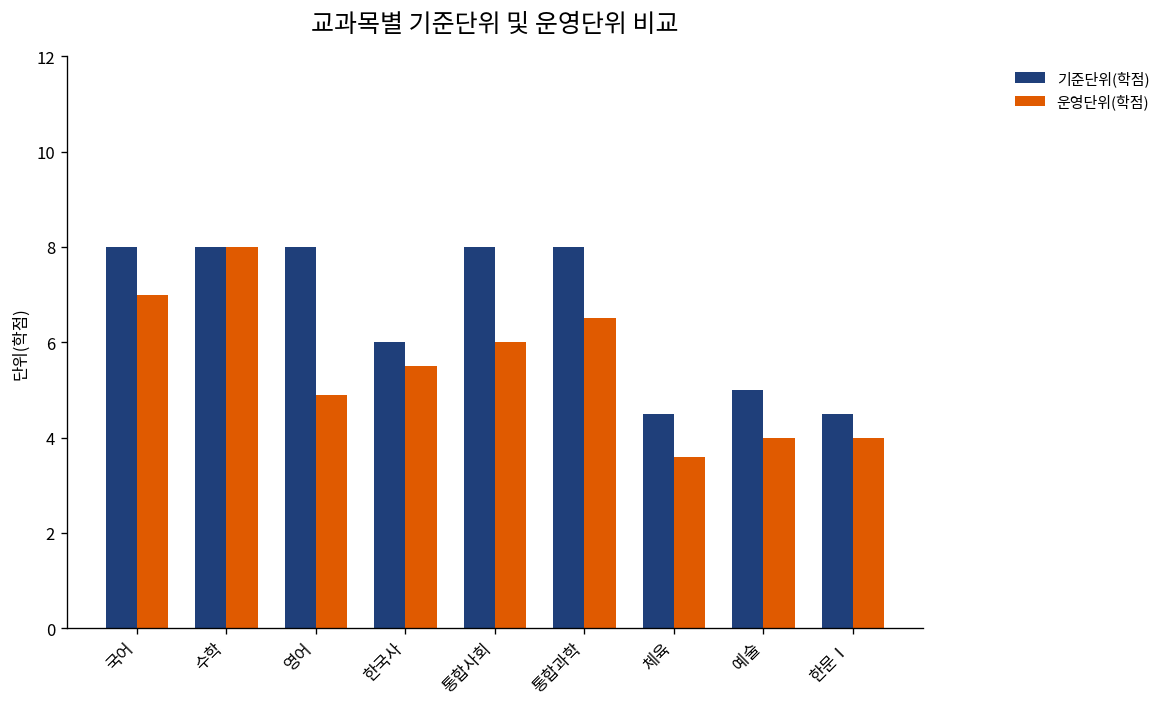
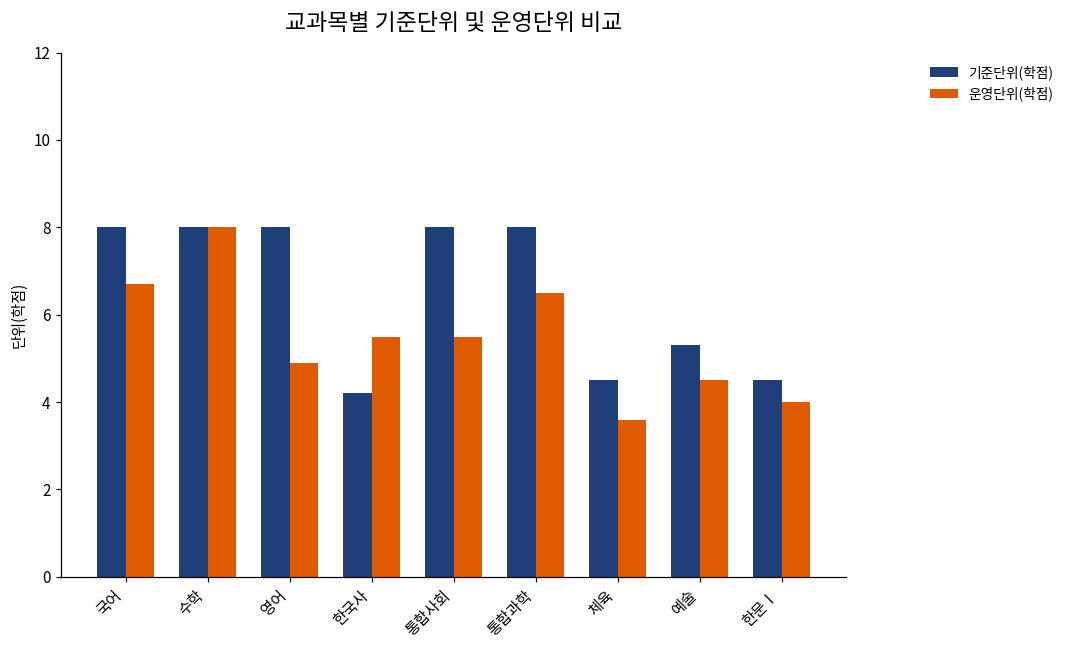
운영단위(학점), 국어: 7.0 -> 6.7
기준단위(학점), 한국사: 6.0 -> 4.2
운영단위(학점), 통합사회: 6.0 -> 5.5
기준단위(학점), 예술: 5.0 -> 5.3
운영단위(학점), 예술: 4.0 -> 4.5
